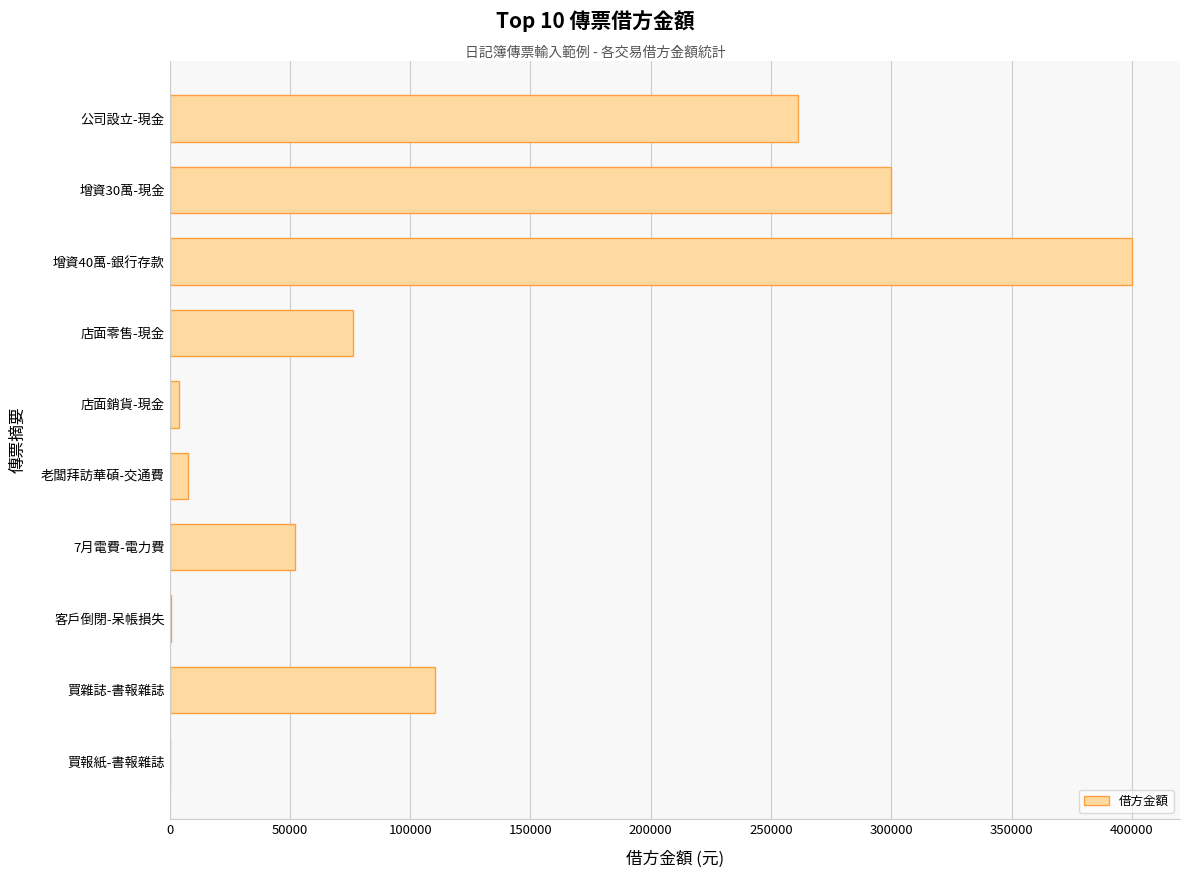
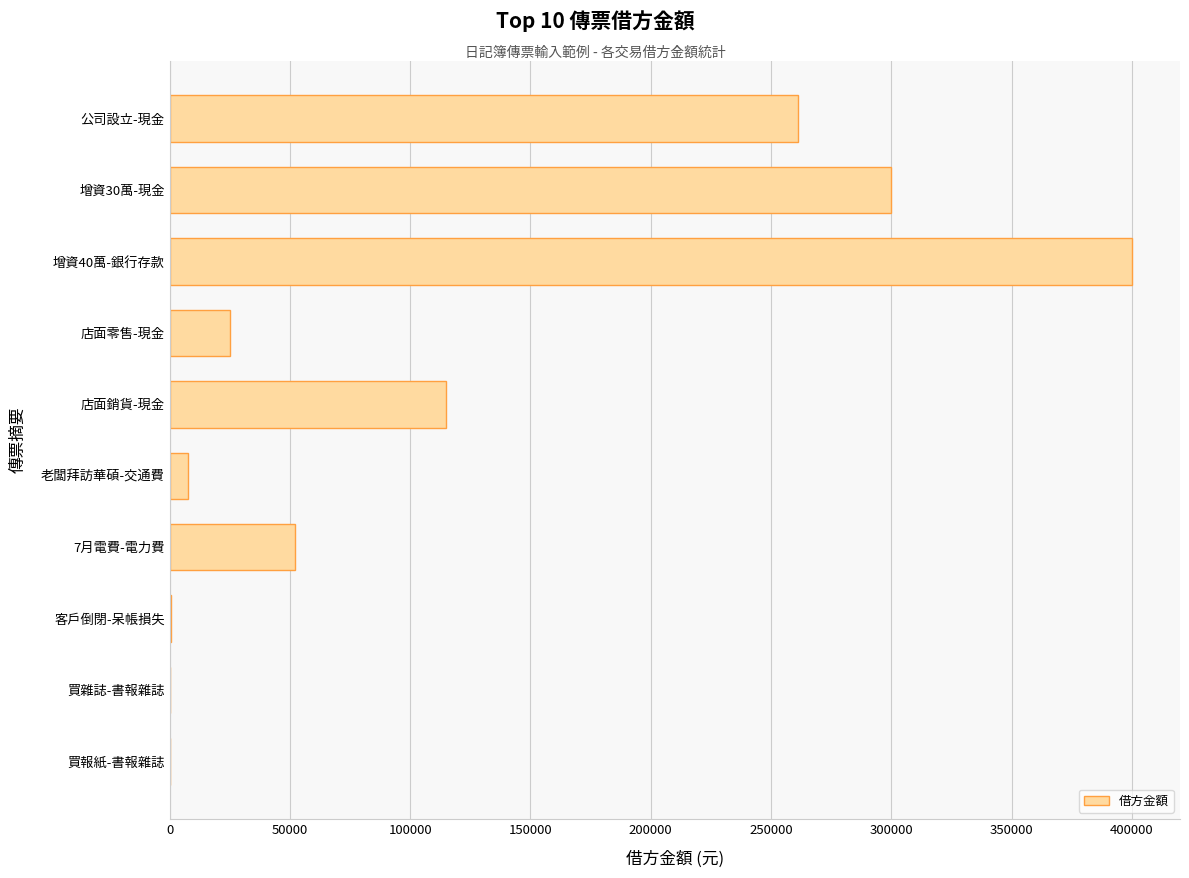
店面零售-現金: 76000 -> 25000
店面銷貨-現金: 4000 -> 115000
買雜誌-書報雜誌: 110000 -> 0
